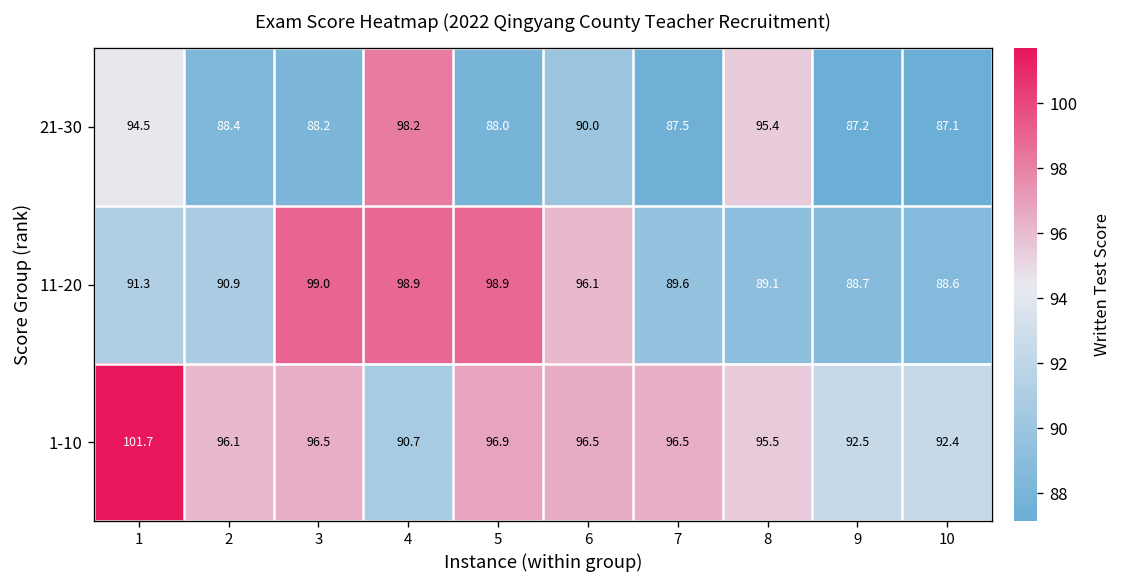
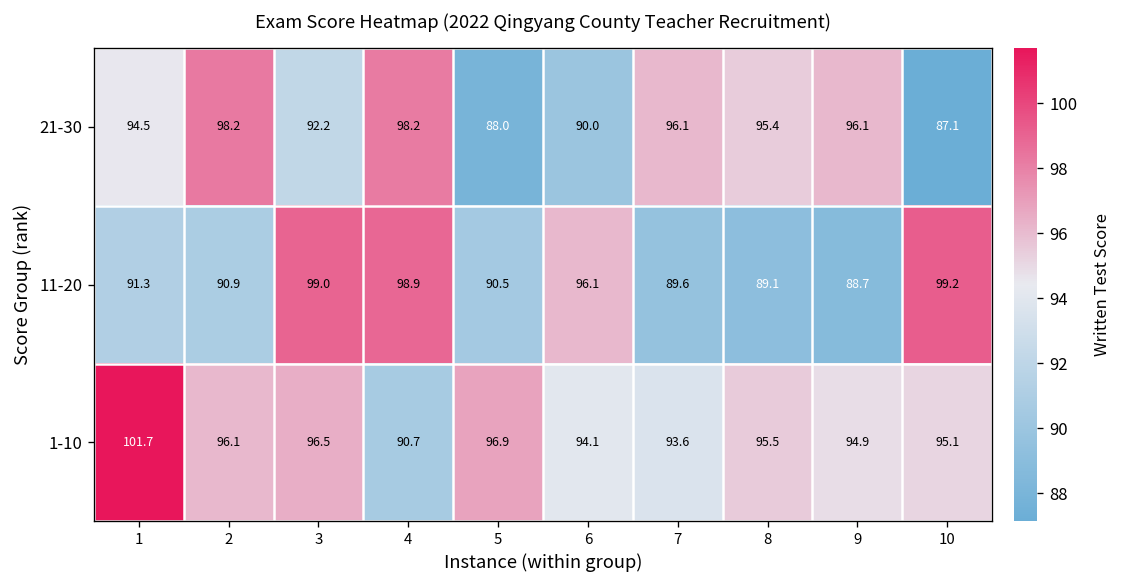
21-30, 2: 88.4 -> 98.2
21-30, 3: 88.2 -> 92.2
21-30, 7: 87.5 -> 96.1
21-30, 9: 87.2 -> 96.1
11-20, 5: 98.9 -> 90.5
11-20, 10: 88.6 -> 99.2
1-10, 6: 96.5 -> 94.1
1-10, 7: 96.5 -> 93.6
1-10, 9: 92.5 -> 94.9
1-10, 10: 92.4 -> 95.1
